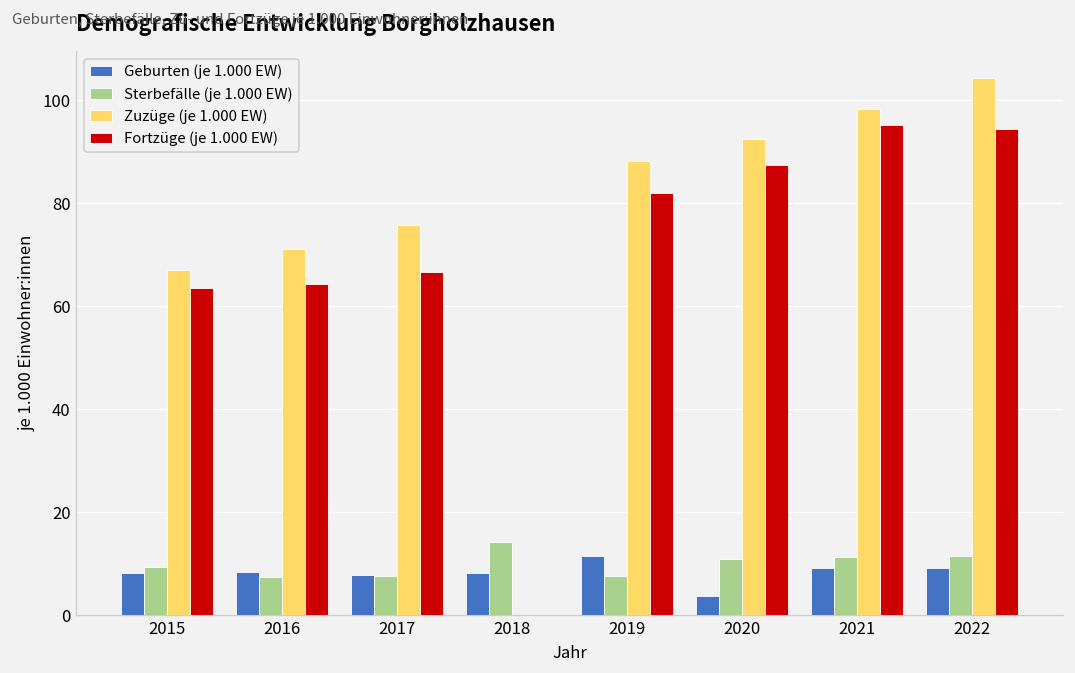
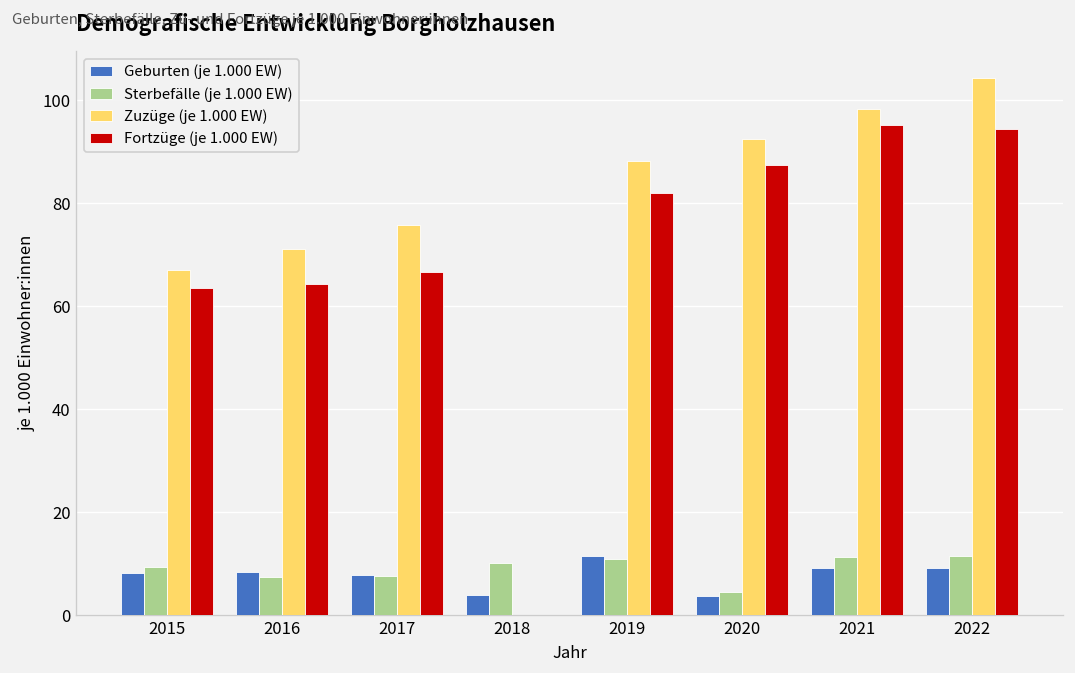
Geburten (je 1.000 EW), 2018: 8 -> 4
Sterbefälle (je 1.000 EW), 2018: 14 -> 10
Sterbefälle (je 1.000 EW), 2019: 8 -> 11
Sterbefälle (je 1.000 EW), 2020: 11 -> 4
